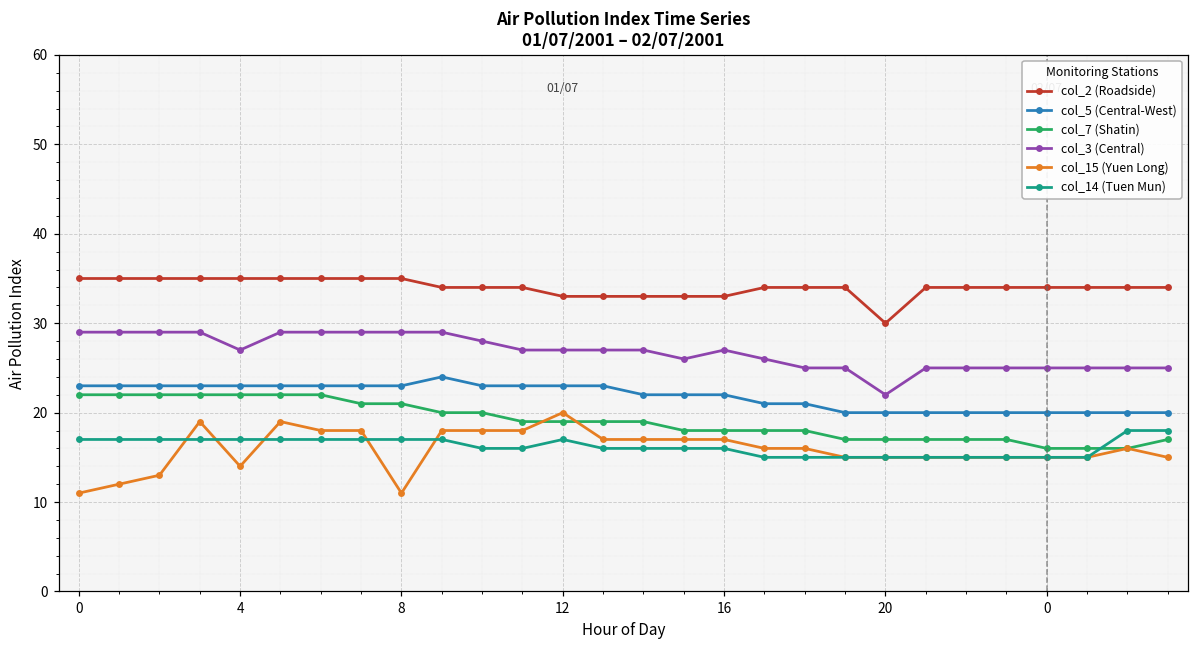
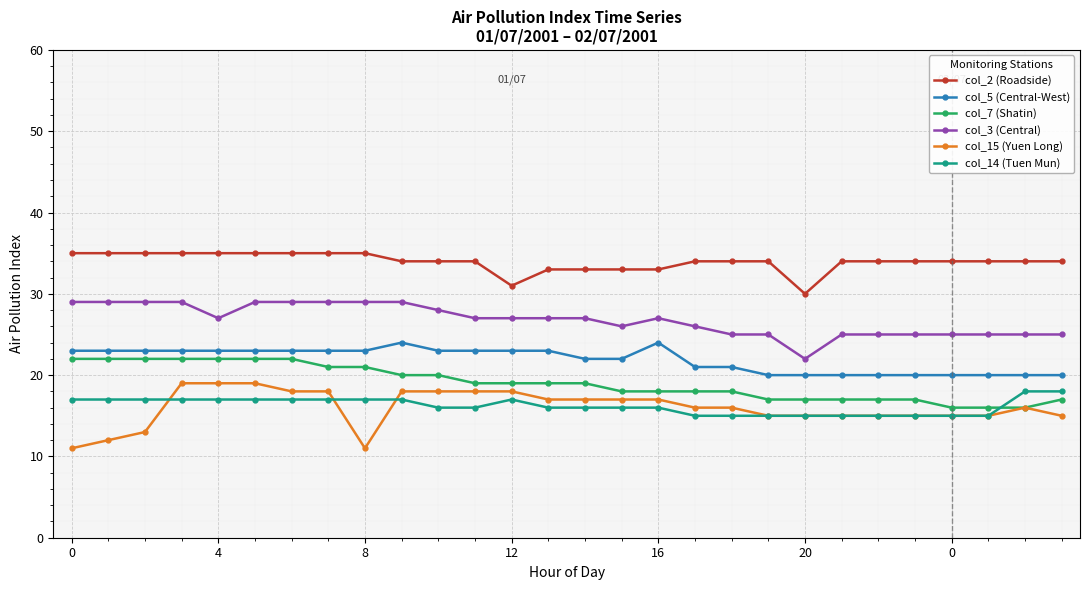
col_15 (Yuen Long), 4: 14 -> 19
col_2 (Roadside), 12: 33 -> 31
col_15 (Yuen Long), 12: 20 -> 18
col_5 (Central-West), 16: 22 -> 24
